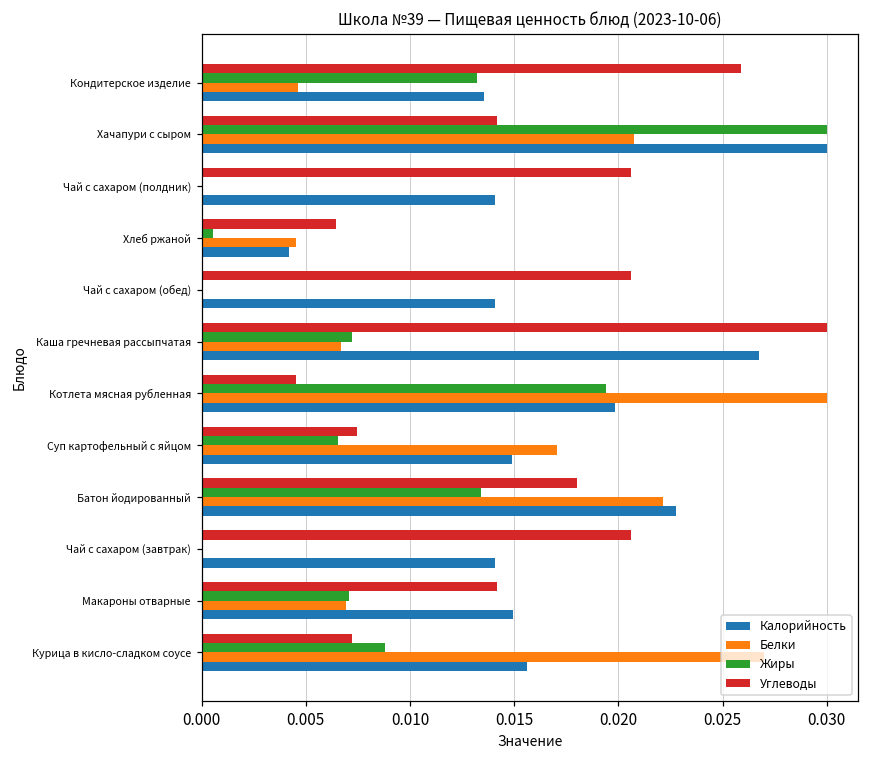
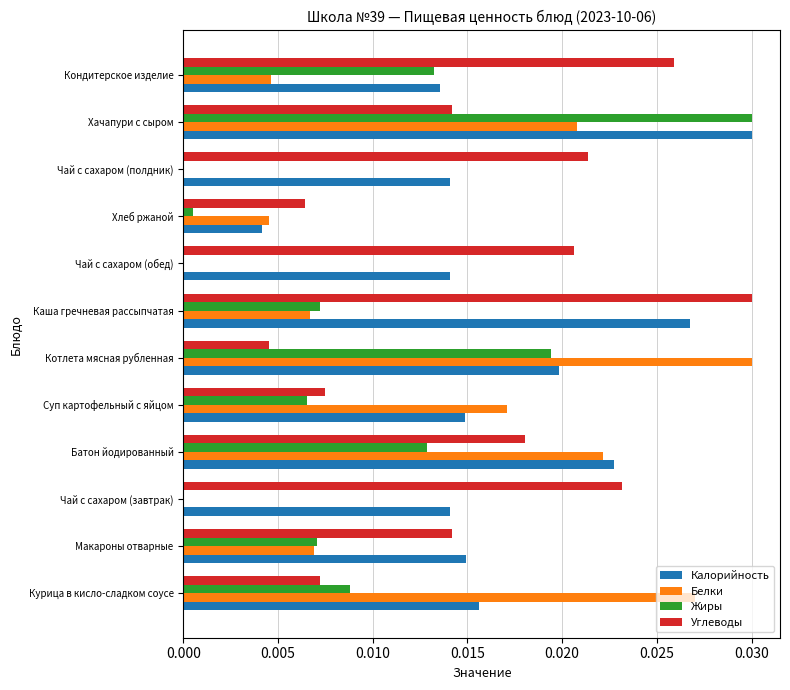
Углеводы, Чай с сахаром (полдник): 0.0206 -> 0.0214
Жиры, Батон йодированный: 0.0134 -> 0.0129
Углеводы, Чай с сахаром (завтрак): 0.0206 -> 0.0232
